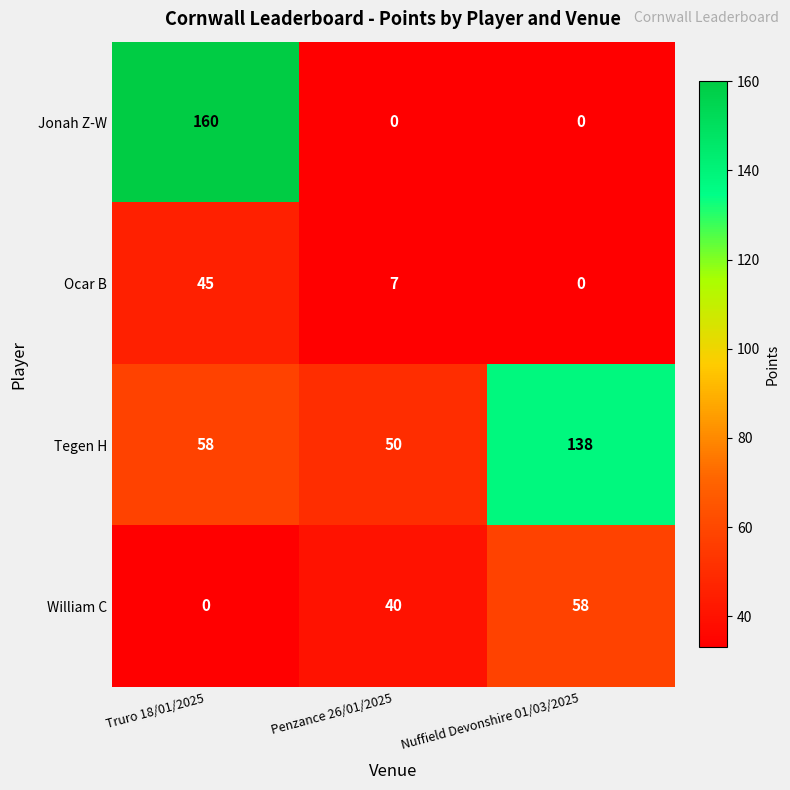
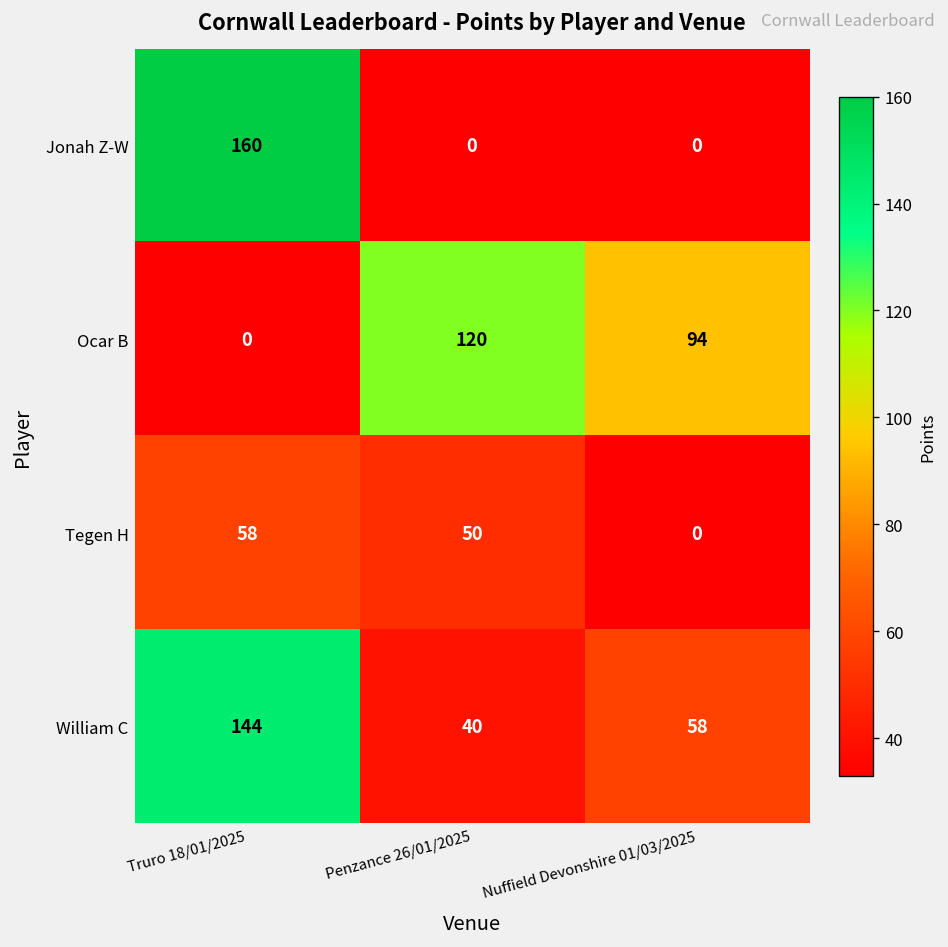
Ocar B, Truro 18/01/2025: 45 -> 0
Ocar B, Penzance 26/01/2025: 7 -> 120
Ocar B, Nuffield Devonshire 01/03/2025: 0 -> 94
Tegen H, Nuffield Devonshire 01/03/2025: 138 -> 0
William C, Truro 18/01/2025: 0 -> 144
